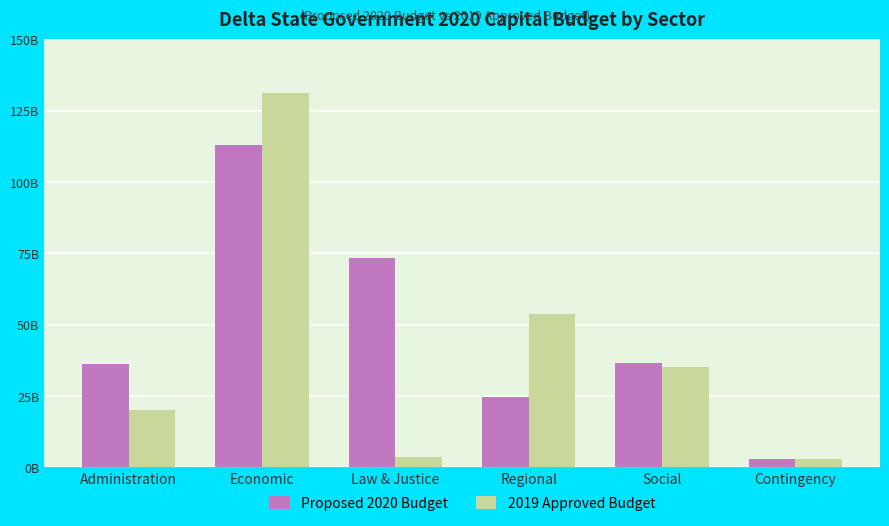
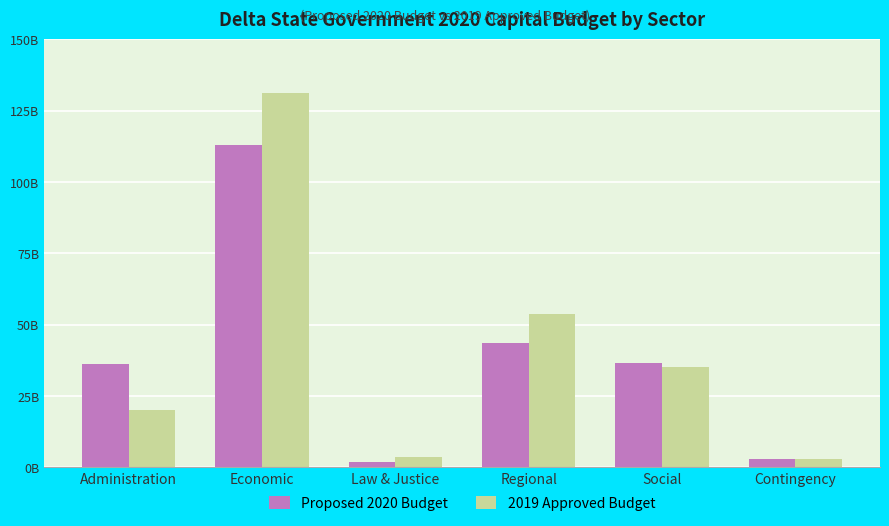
Proposed 2020 Budget, Law & Justice: 73000000000 -> 2000000000
Proposed 2020 Budget, Regional: 25000000000 -> 44000000000
